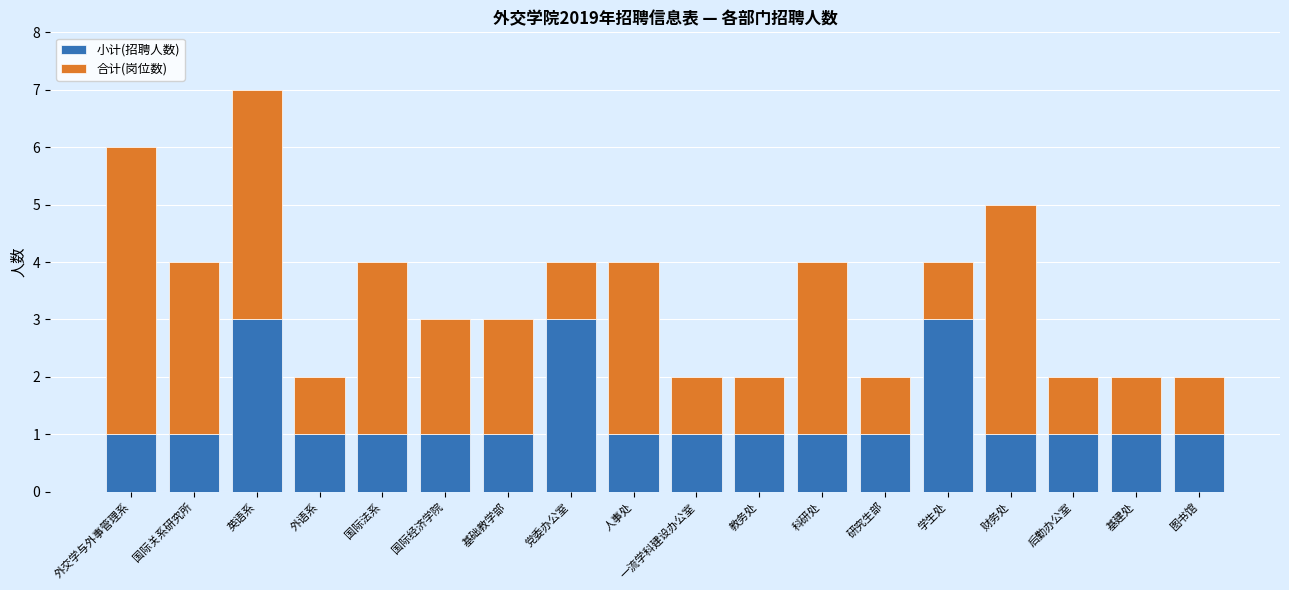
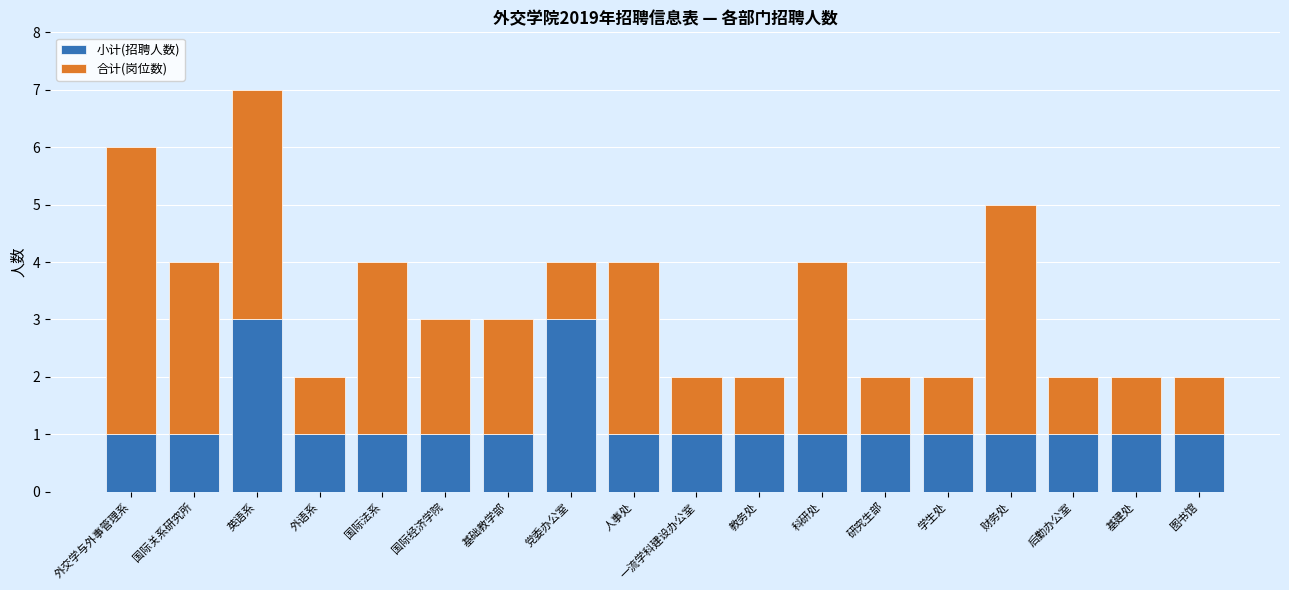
小计(招聘人数), 学生处: 3 -> 1
